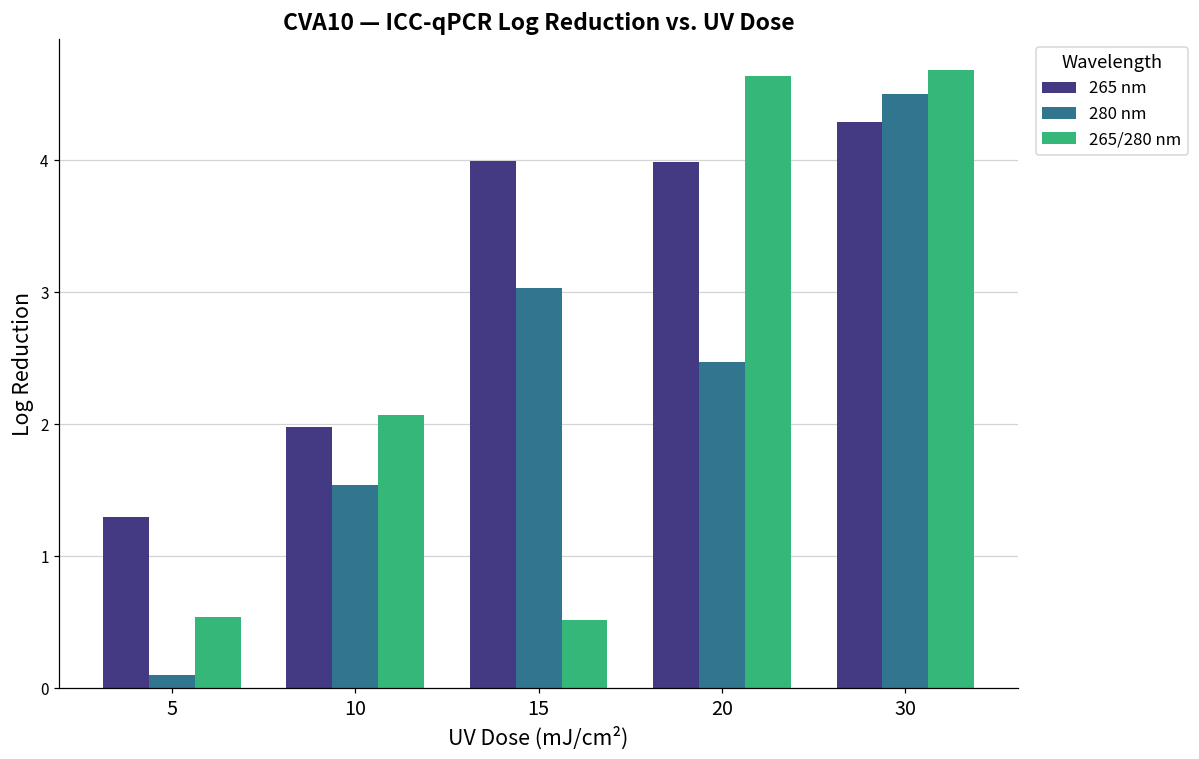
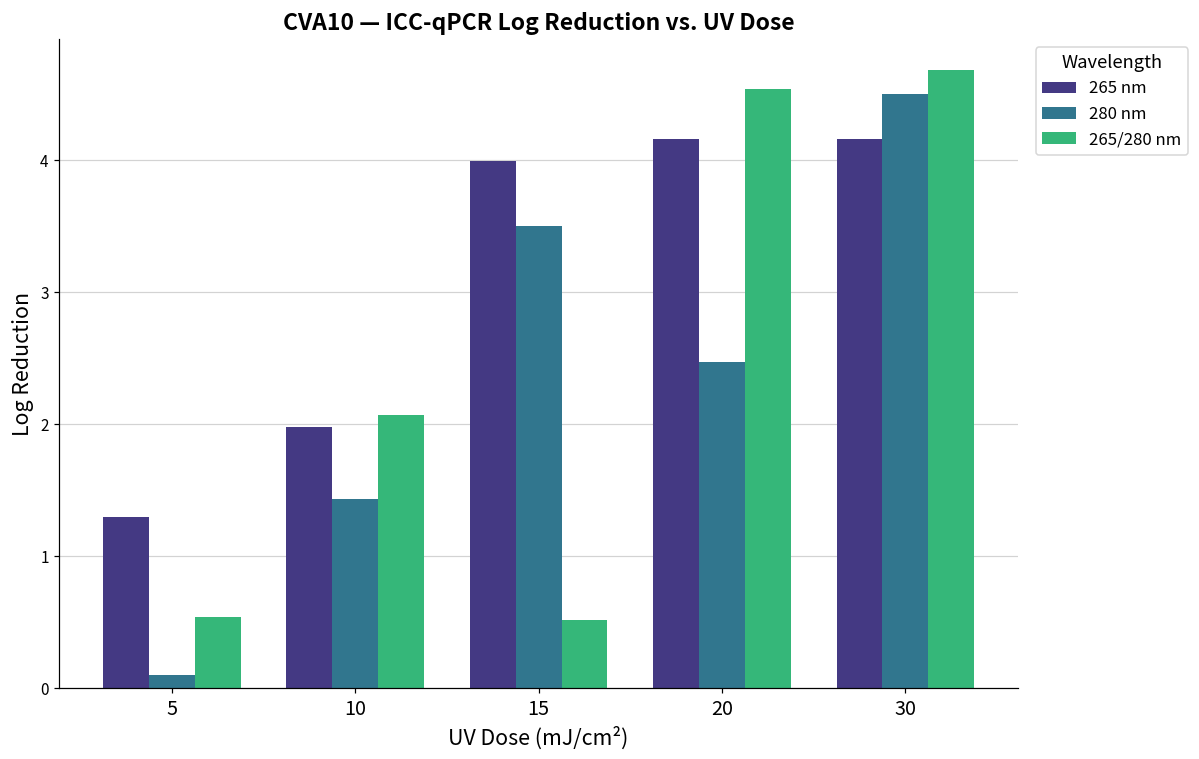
280 nm, 10: 1.54 -> 1.44
280 nm, 15: 3.03 -> 3.50
265 nm, 20: 3.99 -> 4.16
265/280 nm, 20: 4.64 -> 4.54
265 nm, 30: 4.29 -> 4.16
